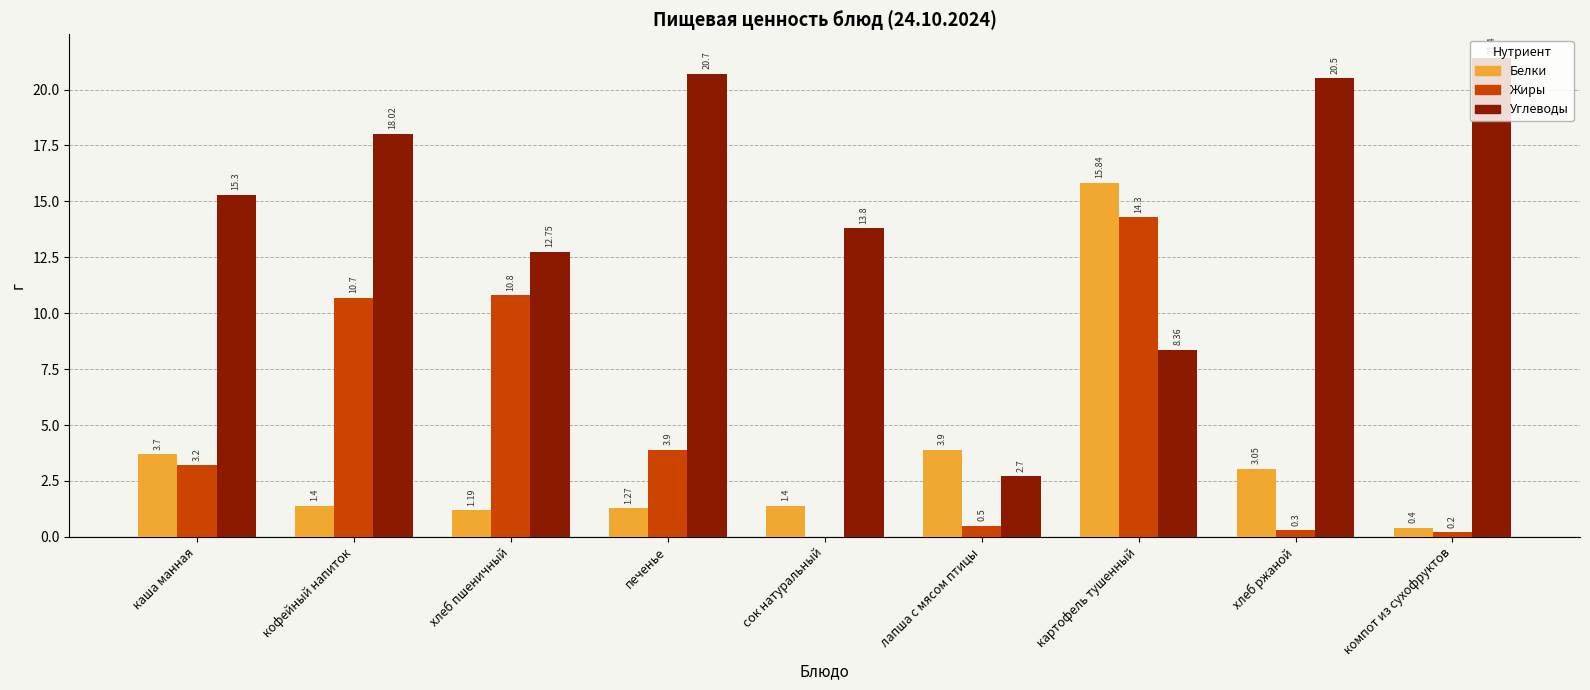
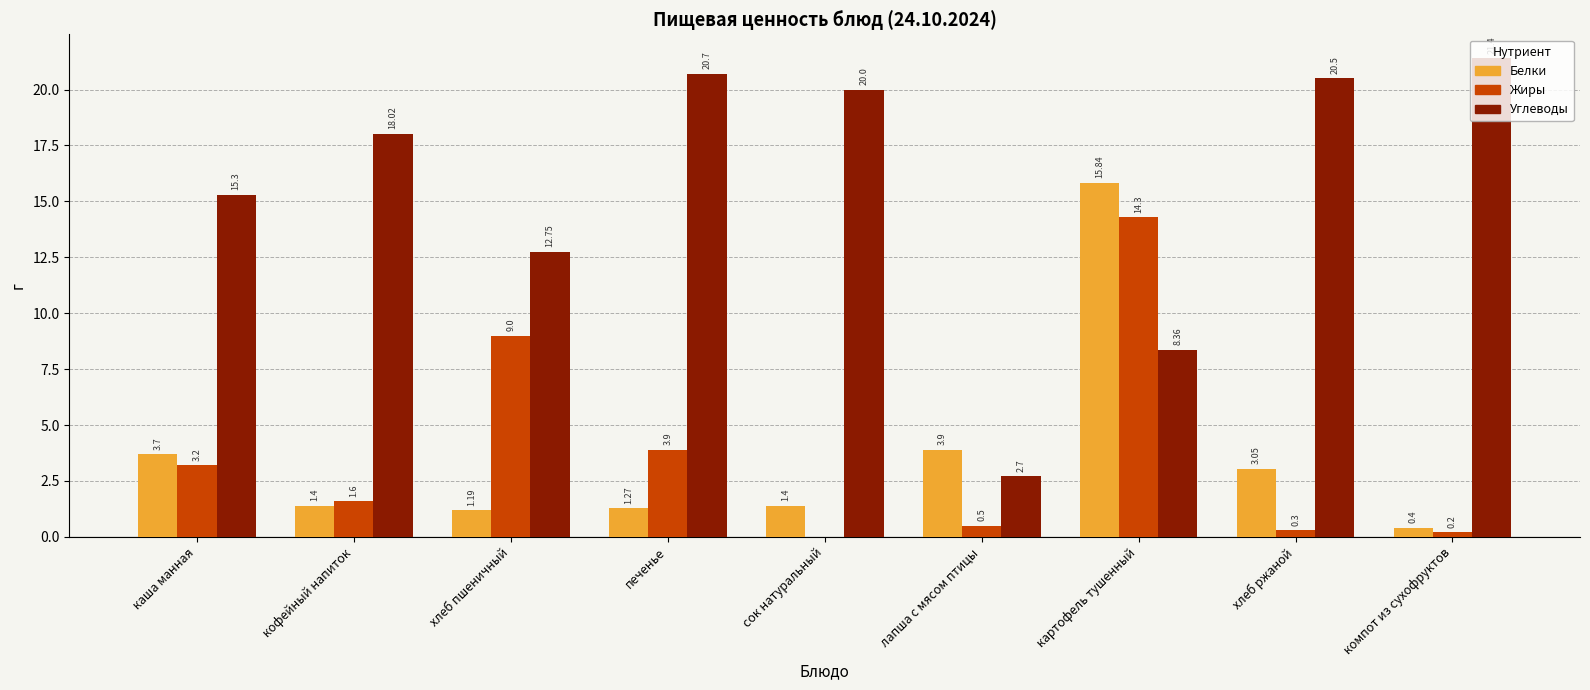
Жиры, кофейный напиток: 10.7 -> 1.6
Жиры, хлеб пшеничный: 10.8 -> 9.0
Углеводы, сок натуральный: 13.8 -> 20.0
